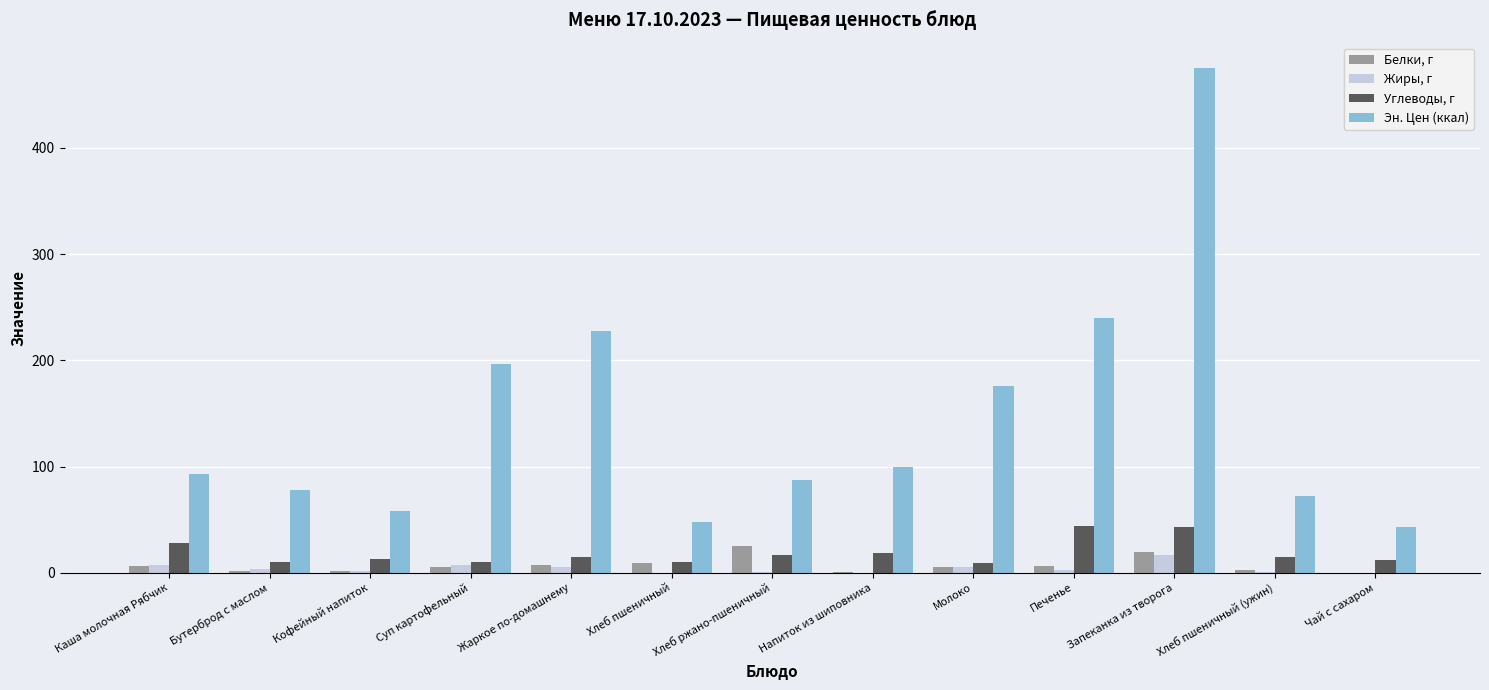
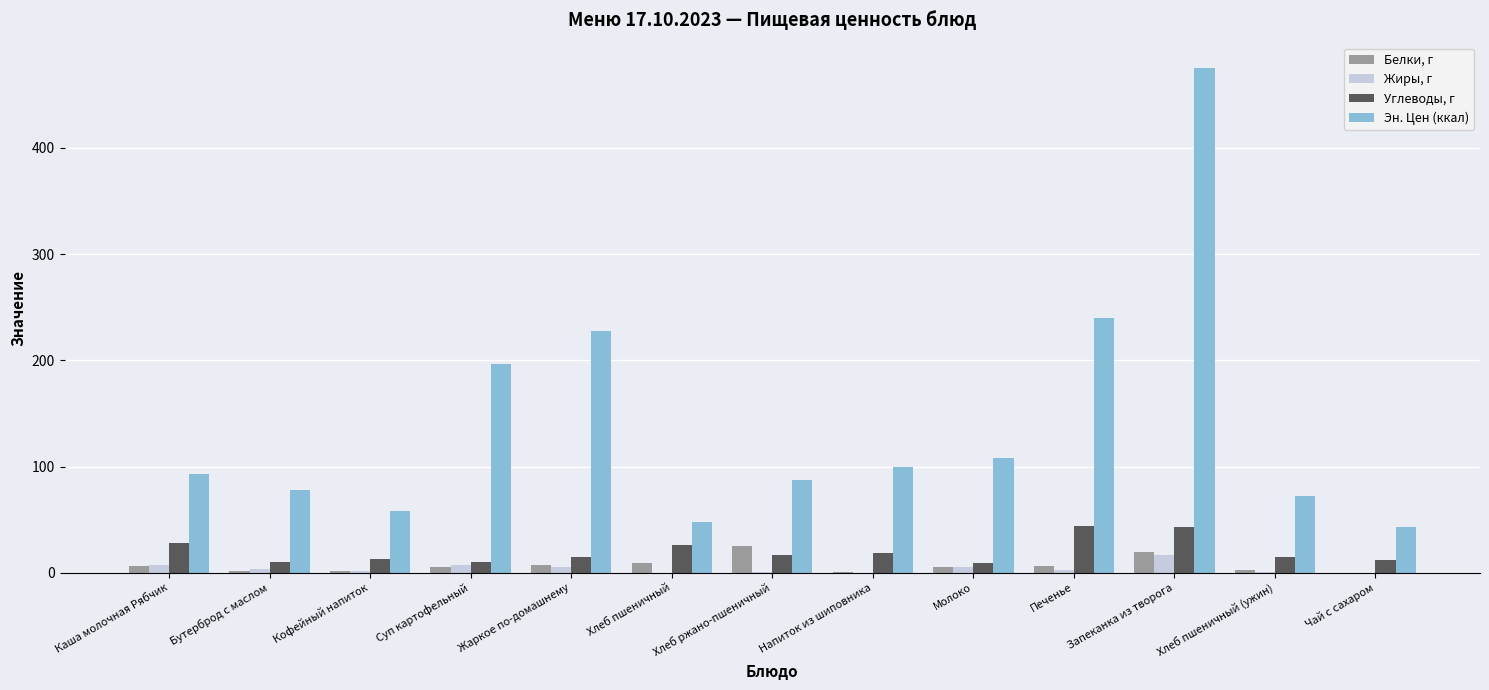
Углеводы, г, Хлеб пшеничный: 10 -> 26
Эн. Цен (ккал), Молоко: 176 -> 108
